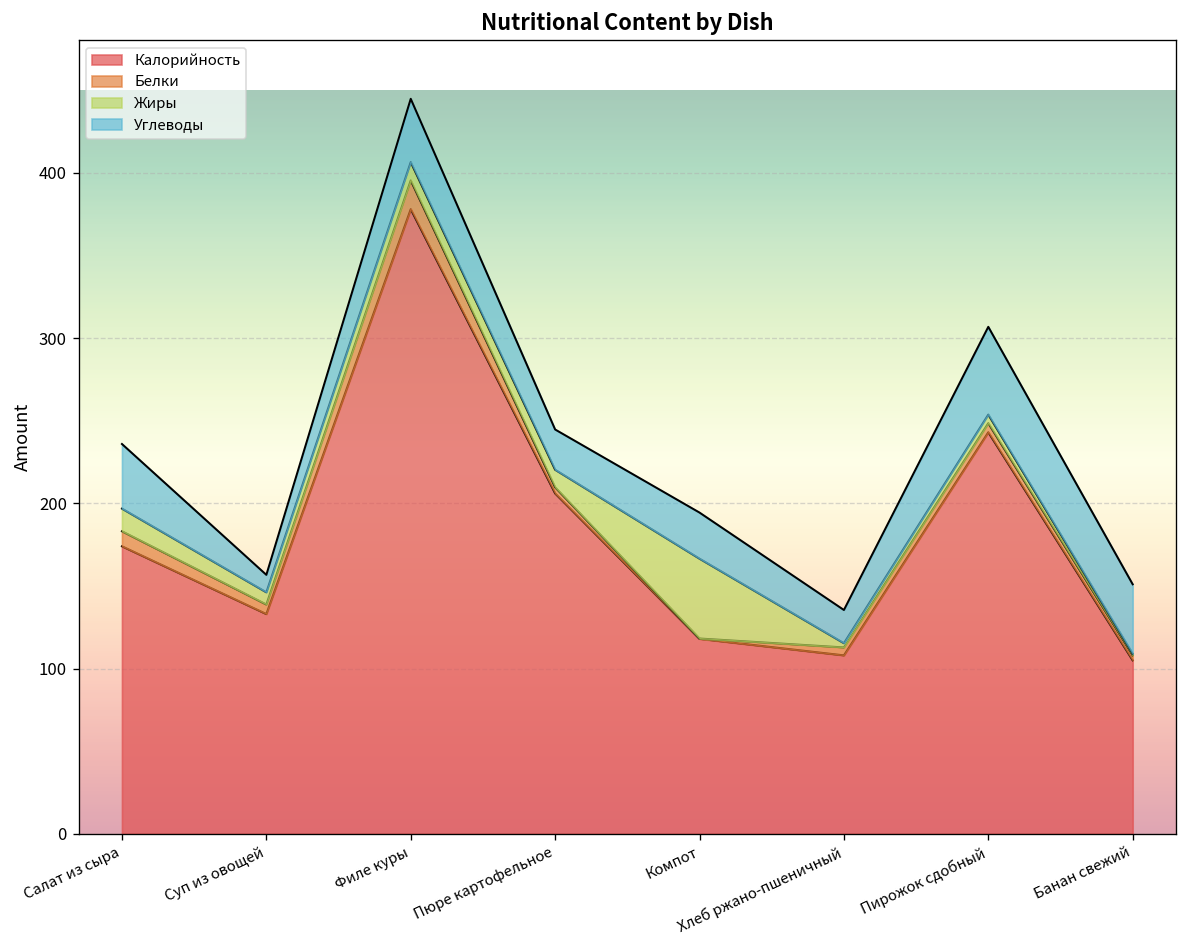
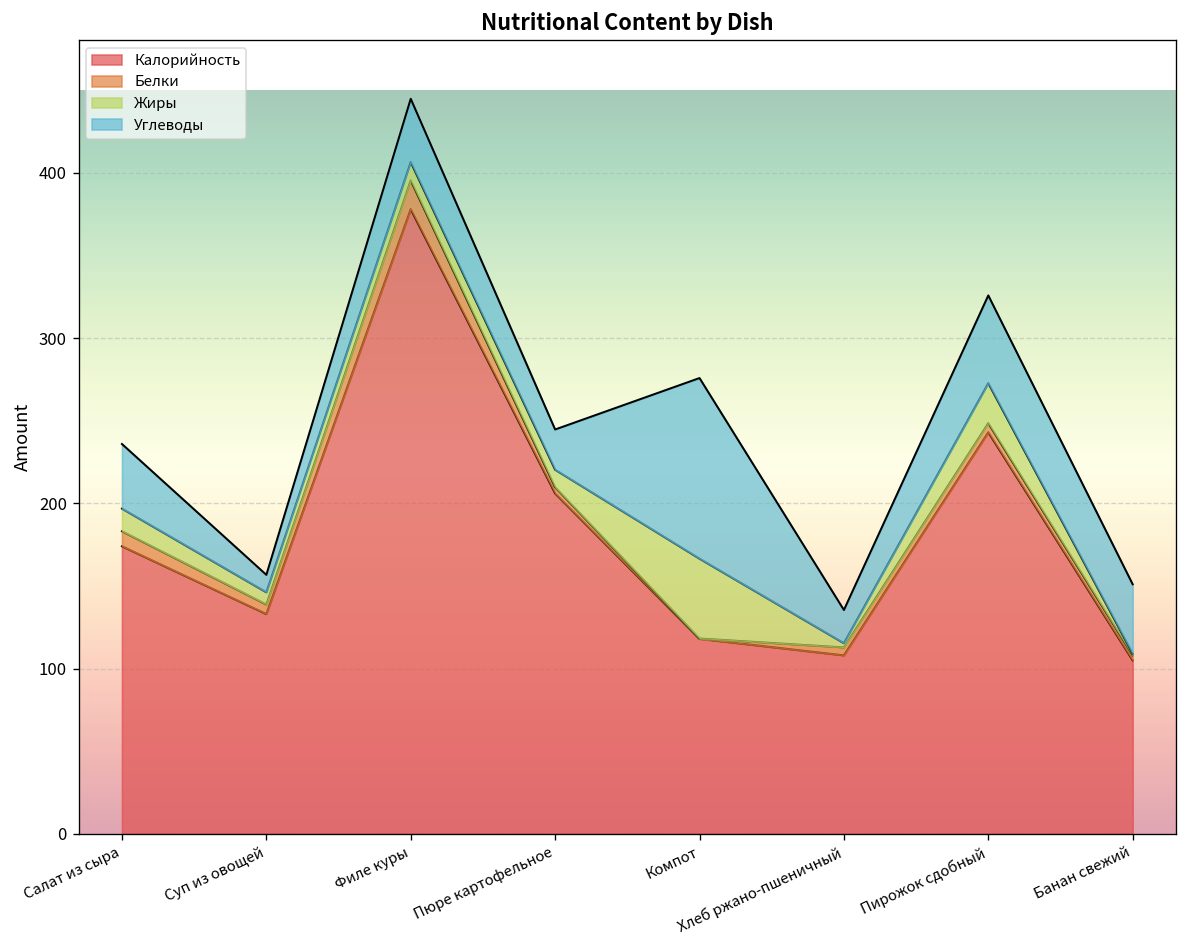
Углеводы, Компот: 28 -> 109
Жиры, Пирожок сдобный: 5 -> 24
